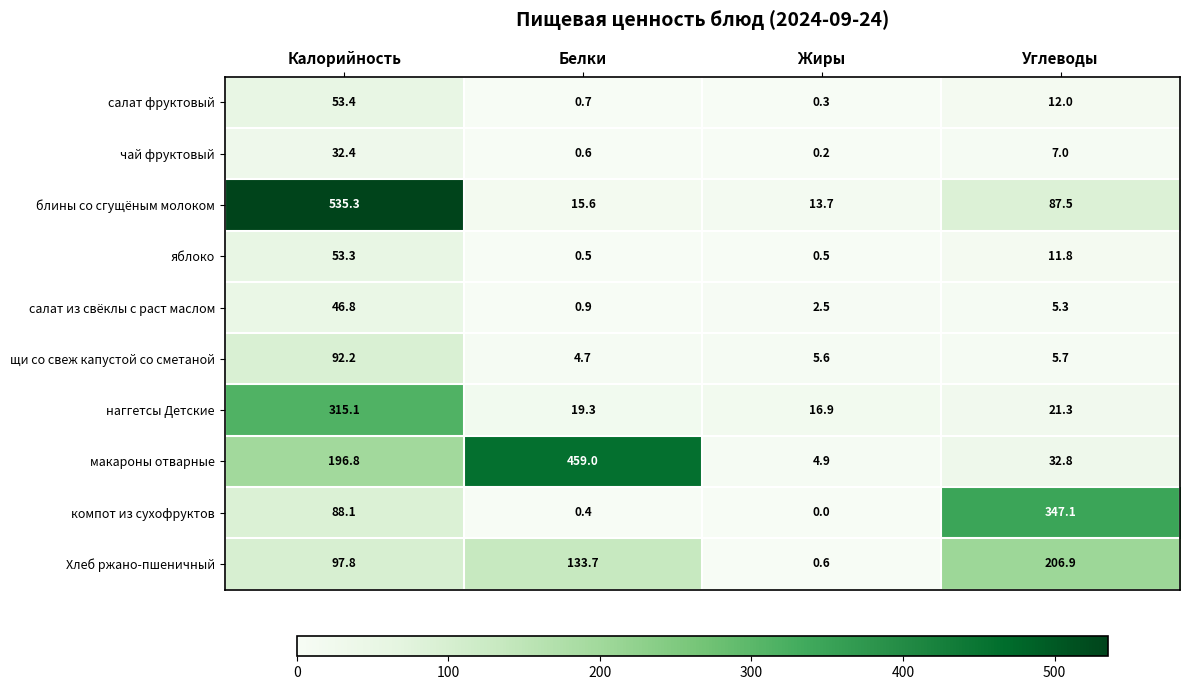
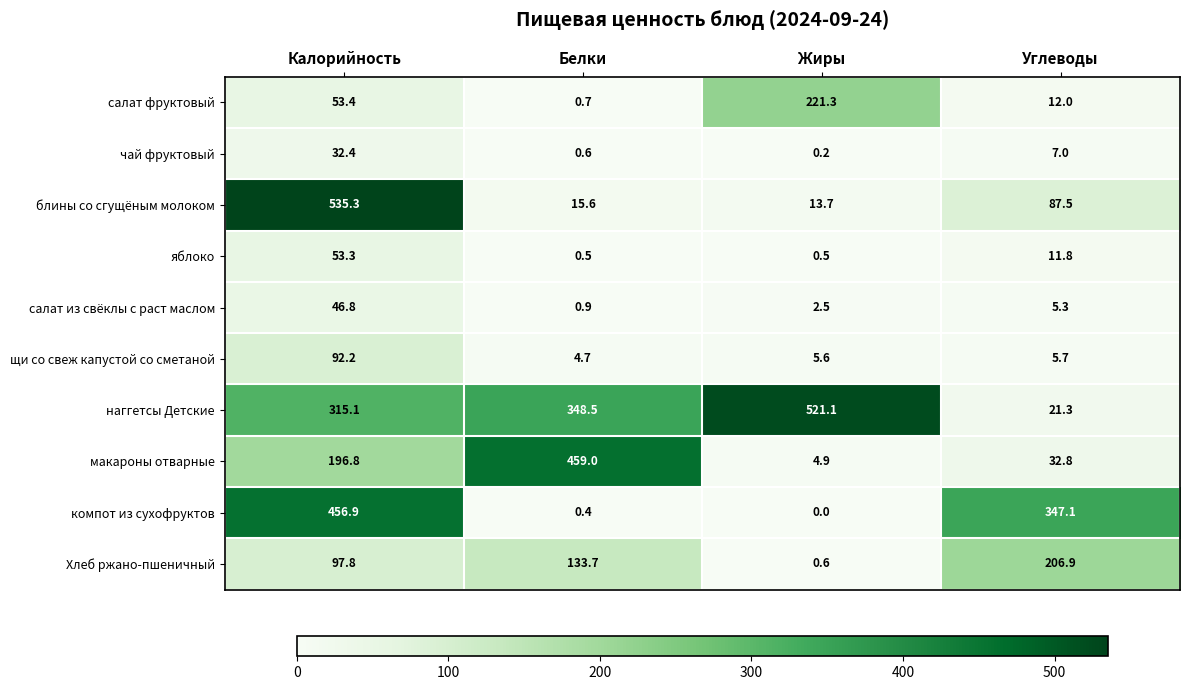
салат фруктовый, Жиры: 0.3 -> 221.3
наггетсы Детские, Белки: 19.3 -> 348.5
наггетсы Детские, Жиры: 16.9 -> 521.1
компот из сухофруктов, Калорийность: 88.1 -> 456.9
